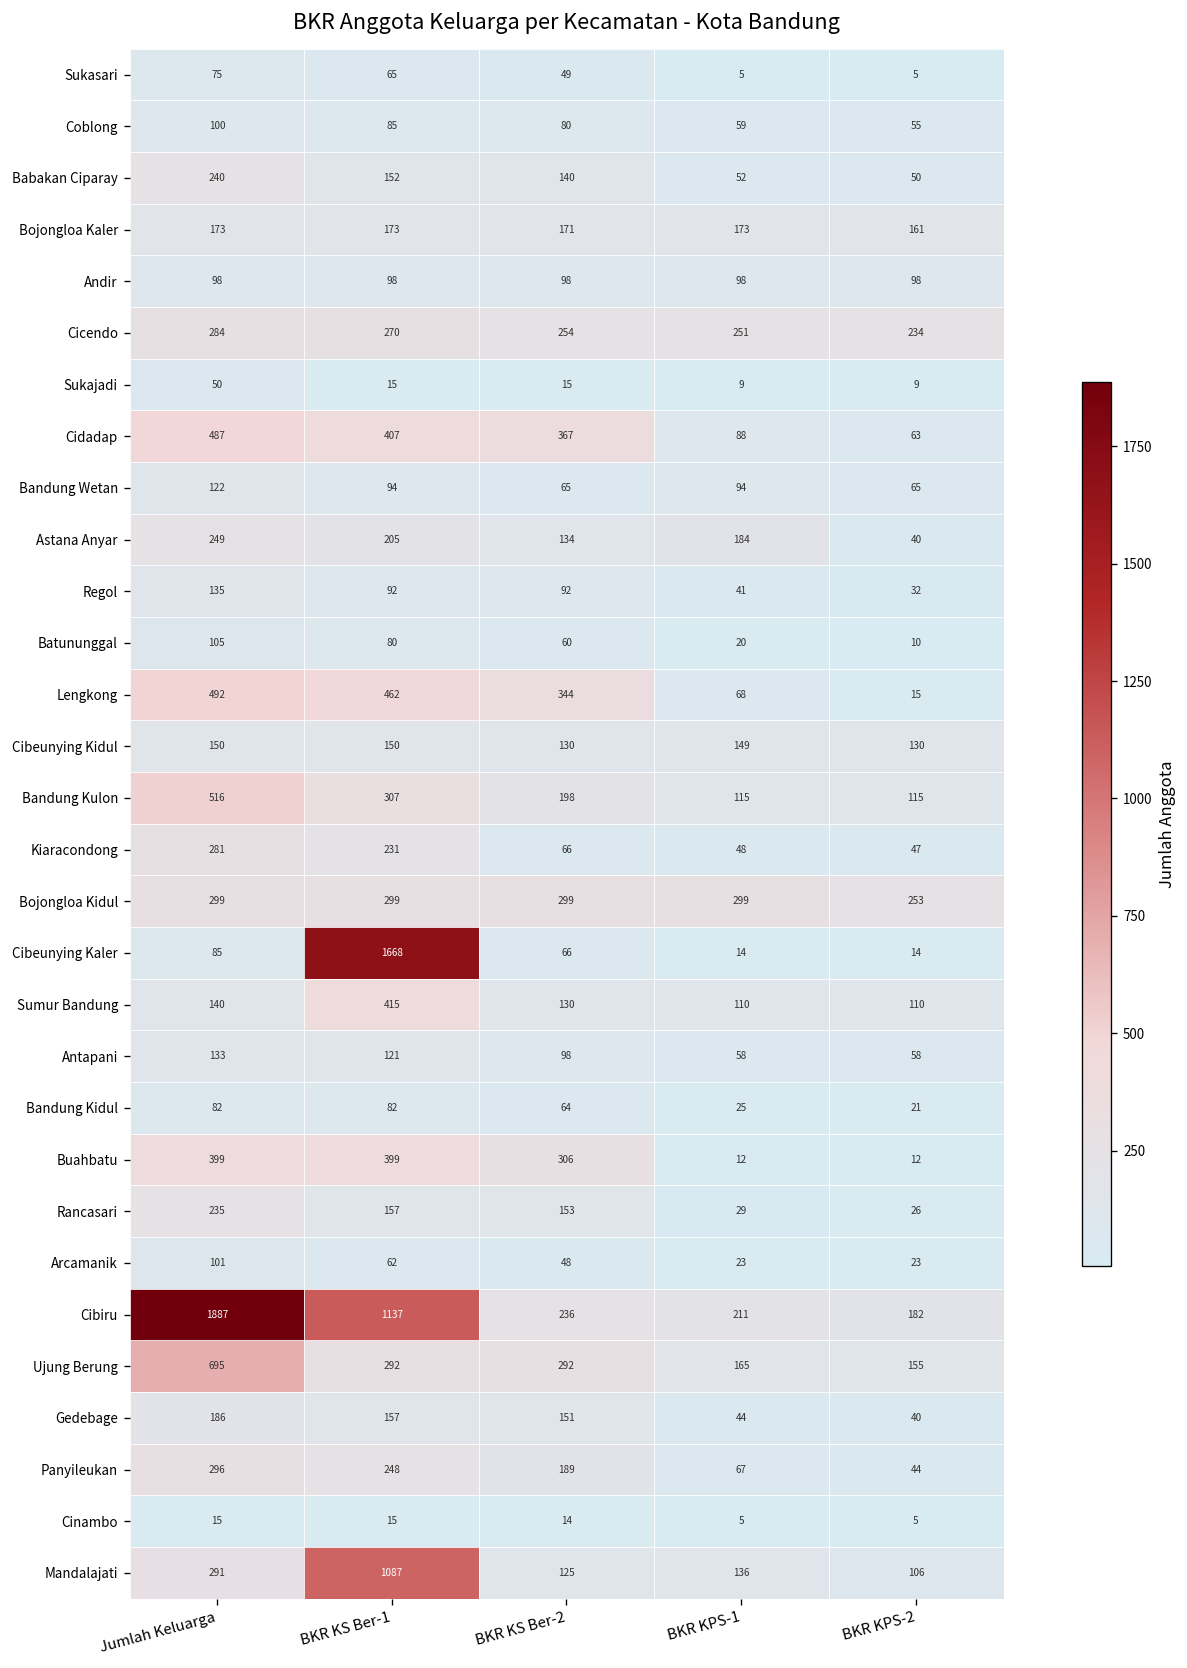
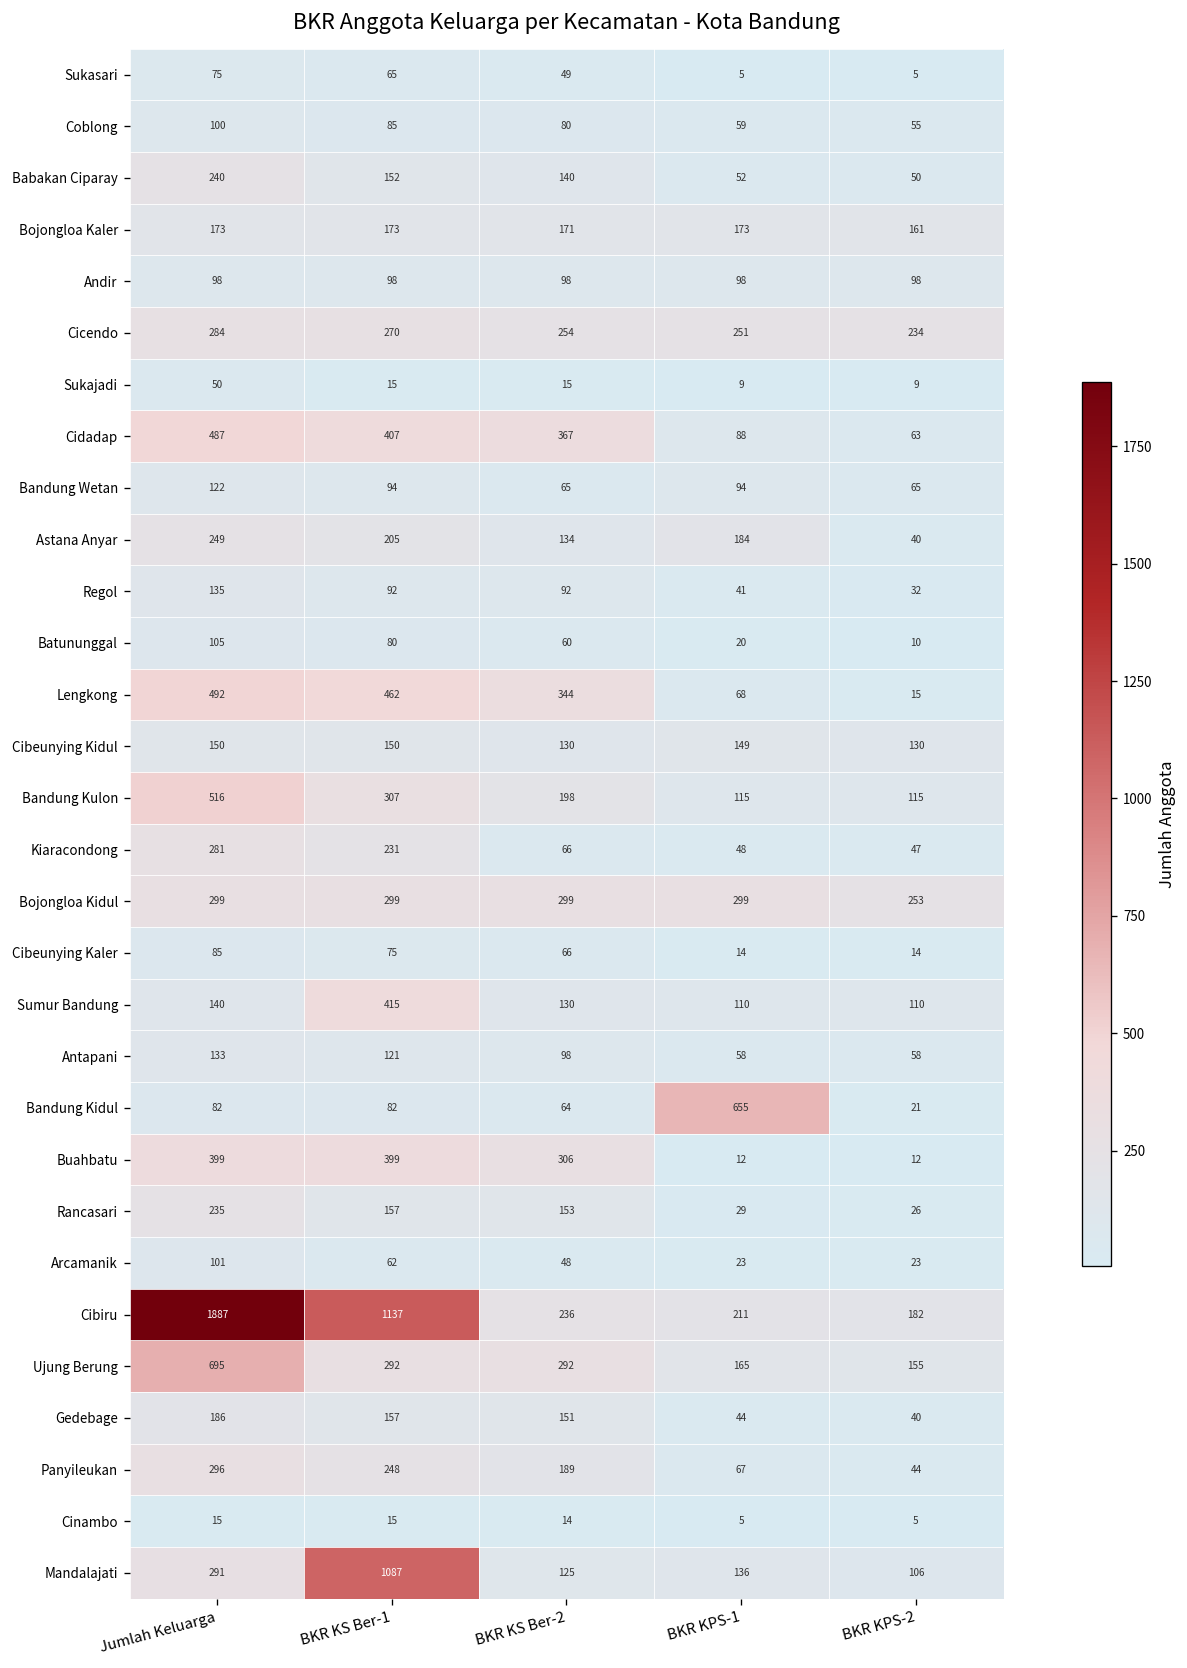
Cibeunying Kaler, BKR KS Ber-1: 1668 -> 75
Bandung Kidul, BKR KPS-1: 25 -> 655
